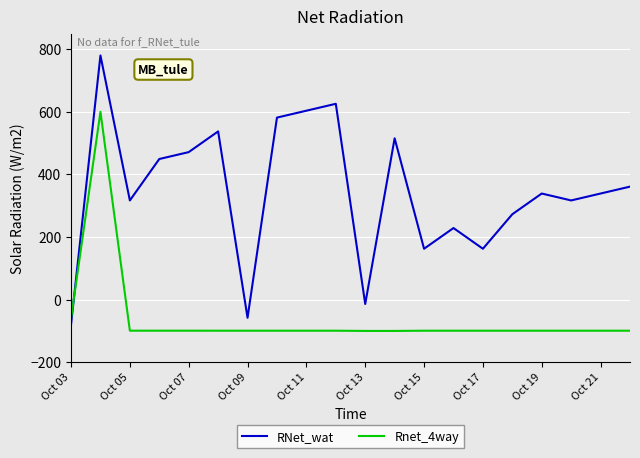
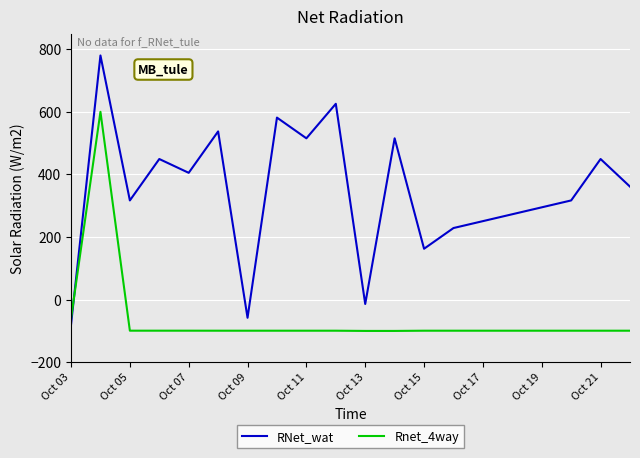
RNet_wat, Oct 07: 470 -> 410
RNet_wat, Oct 11: 600 -> 520
RNet_wat, Oct 17: 160 -> 250
RNet_wat, Oct 19: 340 -> 290
RNet_wat, Oct 21: 340 -> 450
